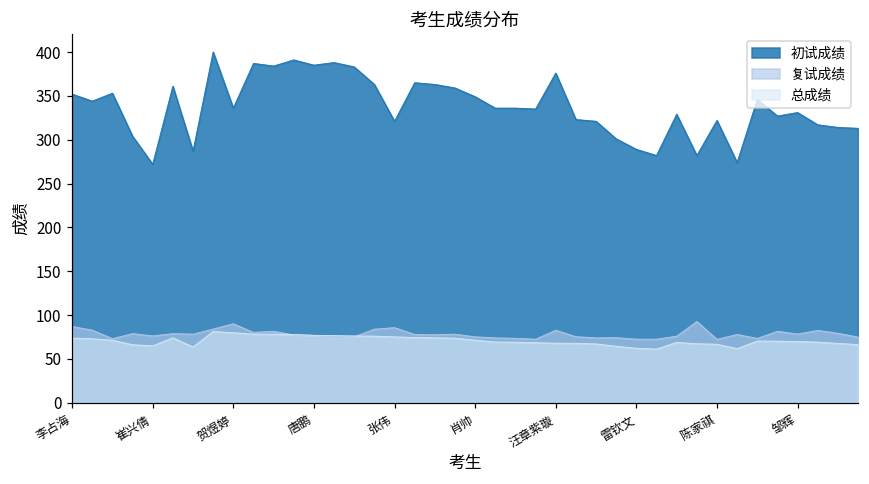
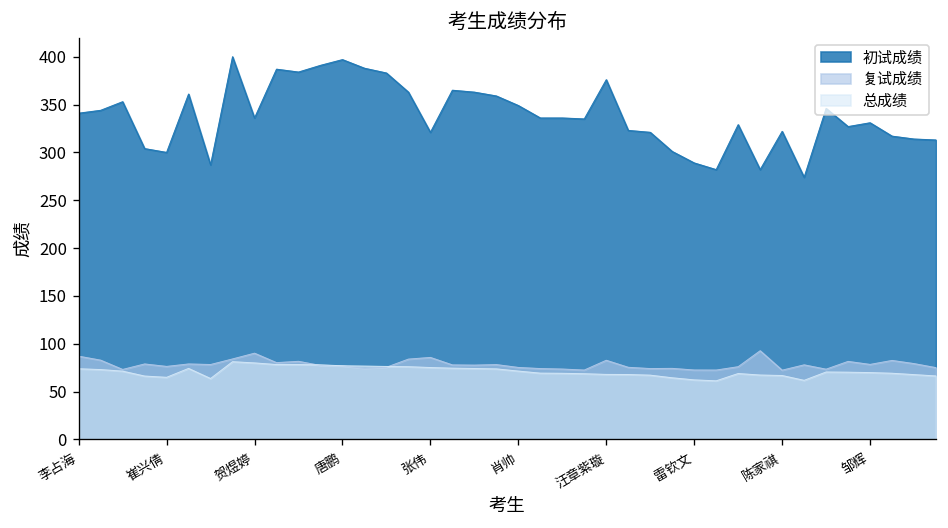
初试成绩, 李占海: 350 -> 340
初试成绩, 崔兴倩: 270 -> 300
初试成绩, 唐鹏: 390 -> 400
